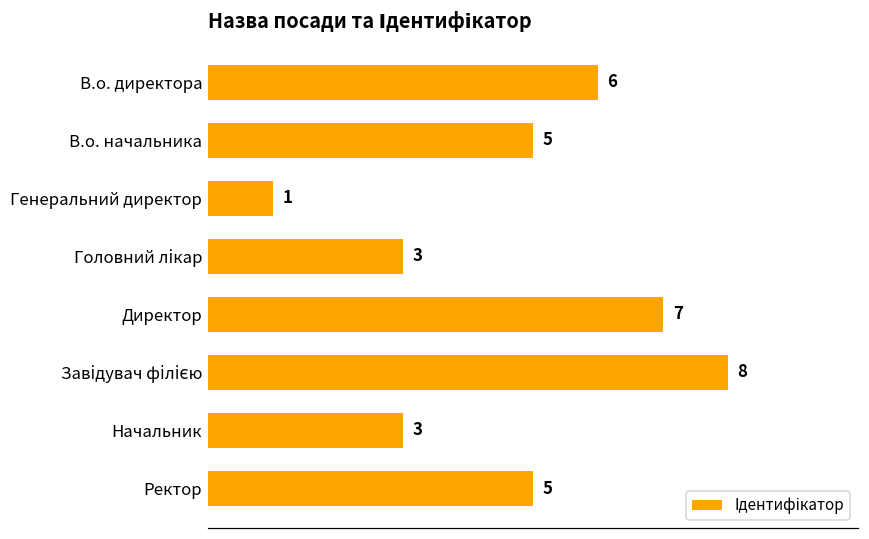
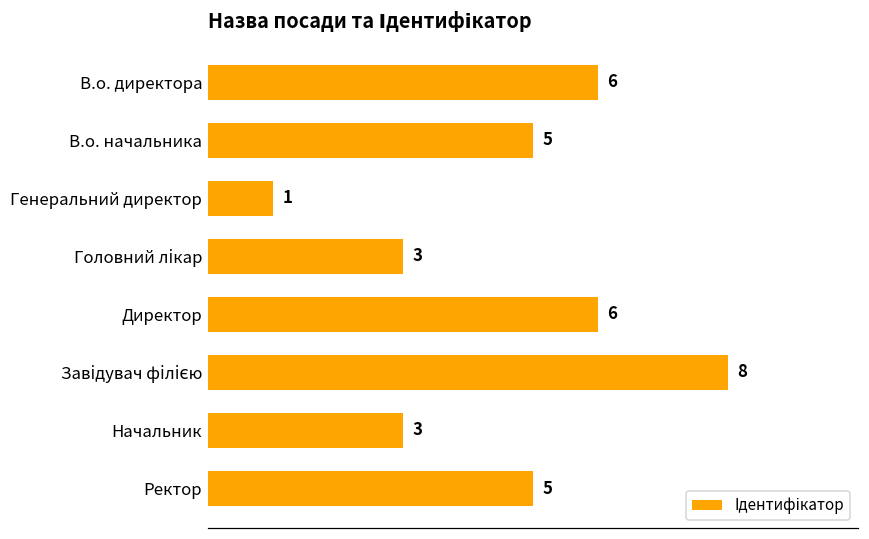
Директор: 7 -> 6
